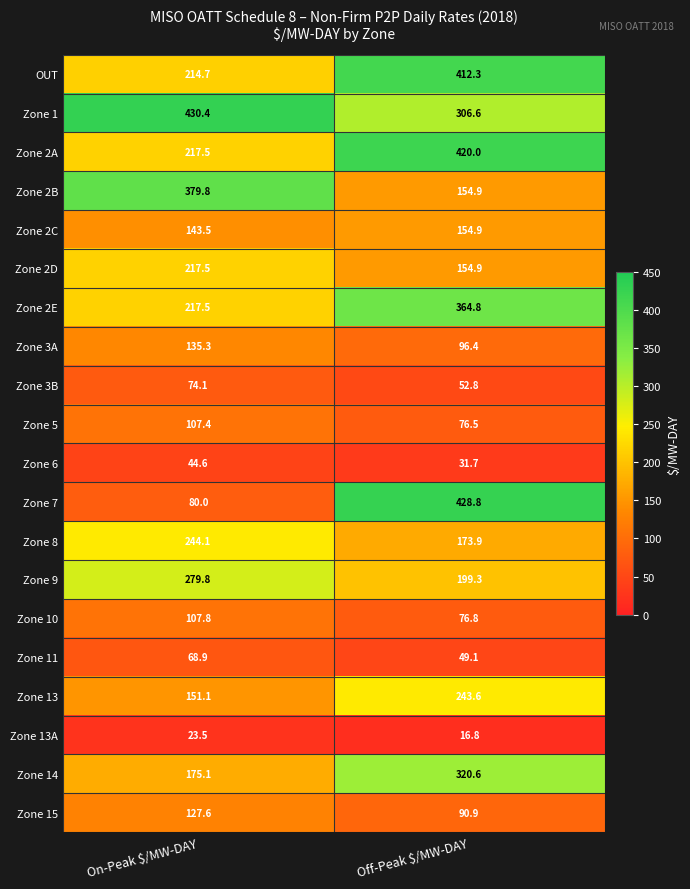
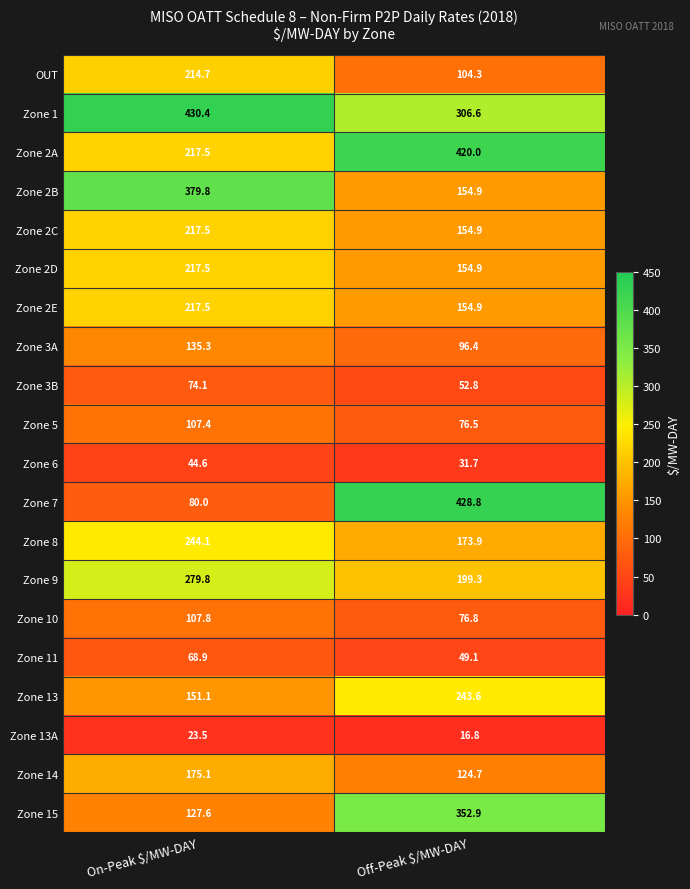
OUT, Off-Peak $/MW-DAY: 412.3 -> 104.3
Zone 2C, On-Peak $/MW-DAY: 143.5 -> 217.5
Zone 2E, Off-Peak $/MW-DAY: 364.8 -> 154.9
Zone 14, Off-Peak $/MW-DAY: 320.6 -> 124.7
Zone 15, Off-Peak $/MW-DAY: 90.9 -> 352.9
